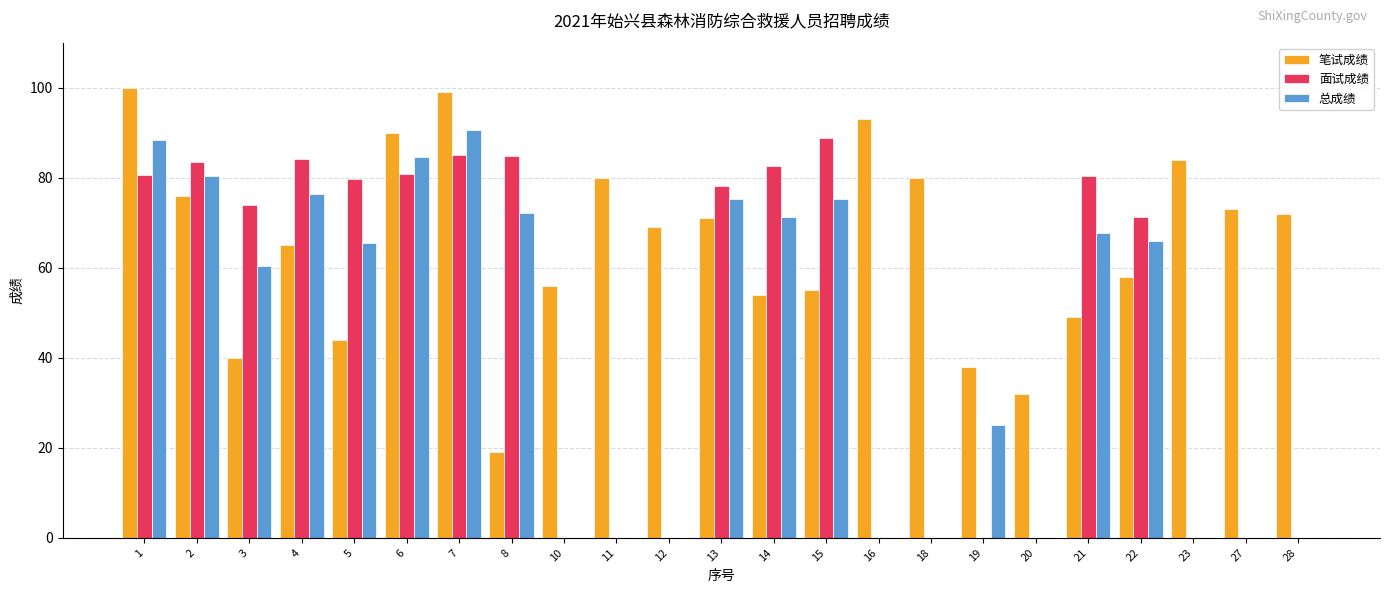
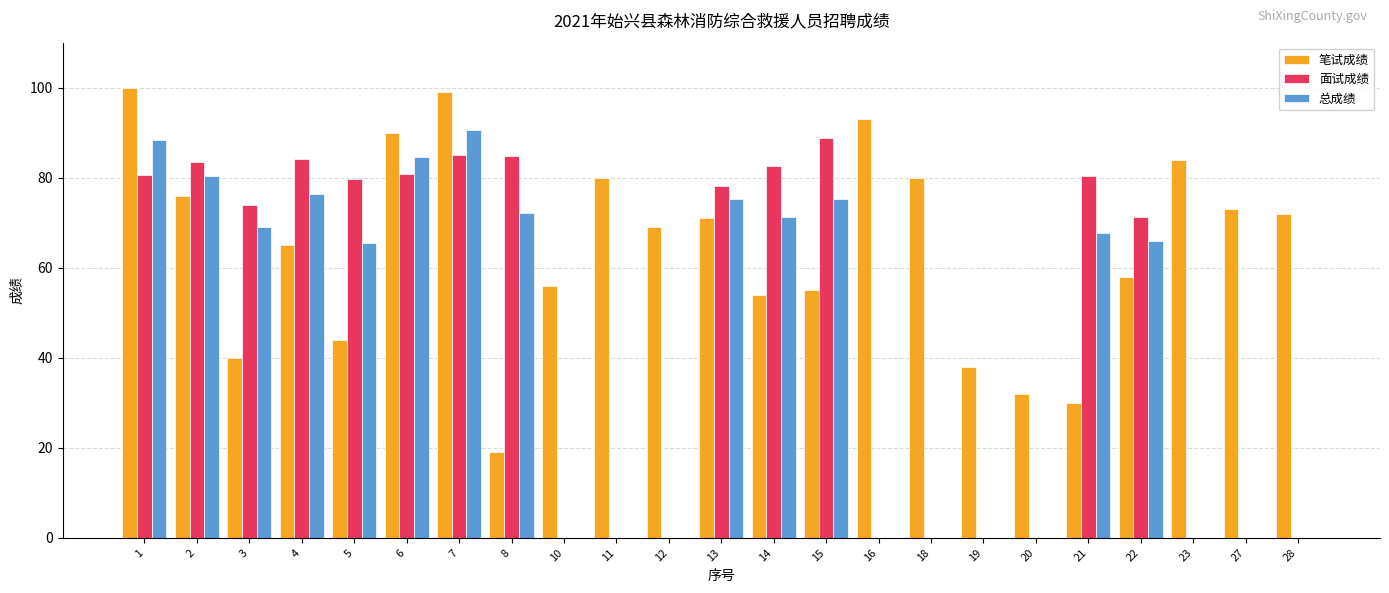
总成绩, 3: 60 -> 69
总成绩, 19: 25 -> 0
笔试成绩, 21: 49 -> 30
